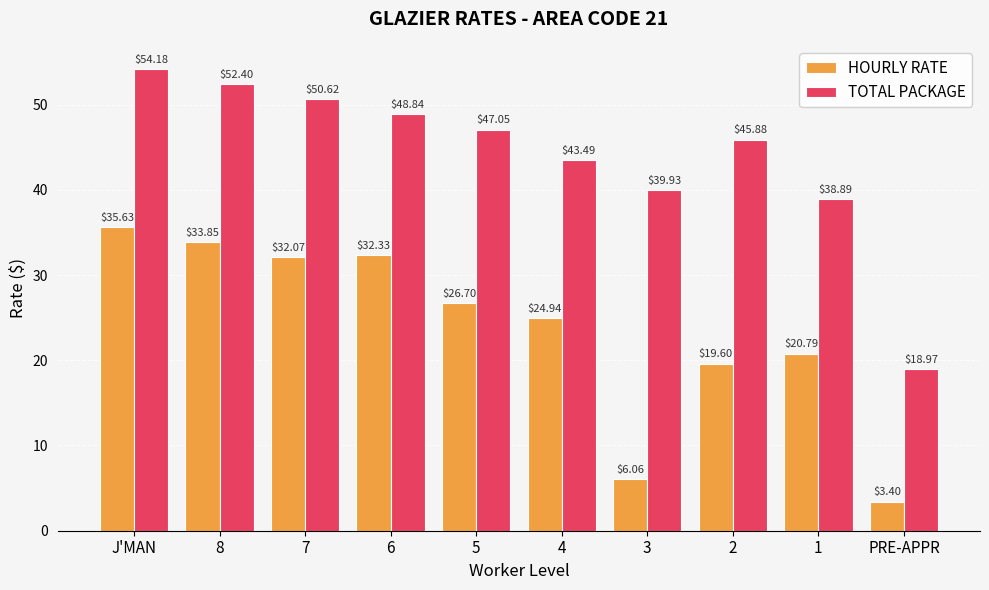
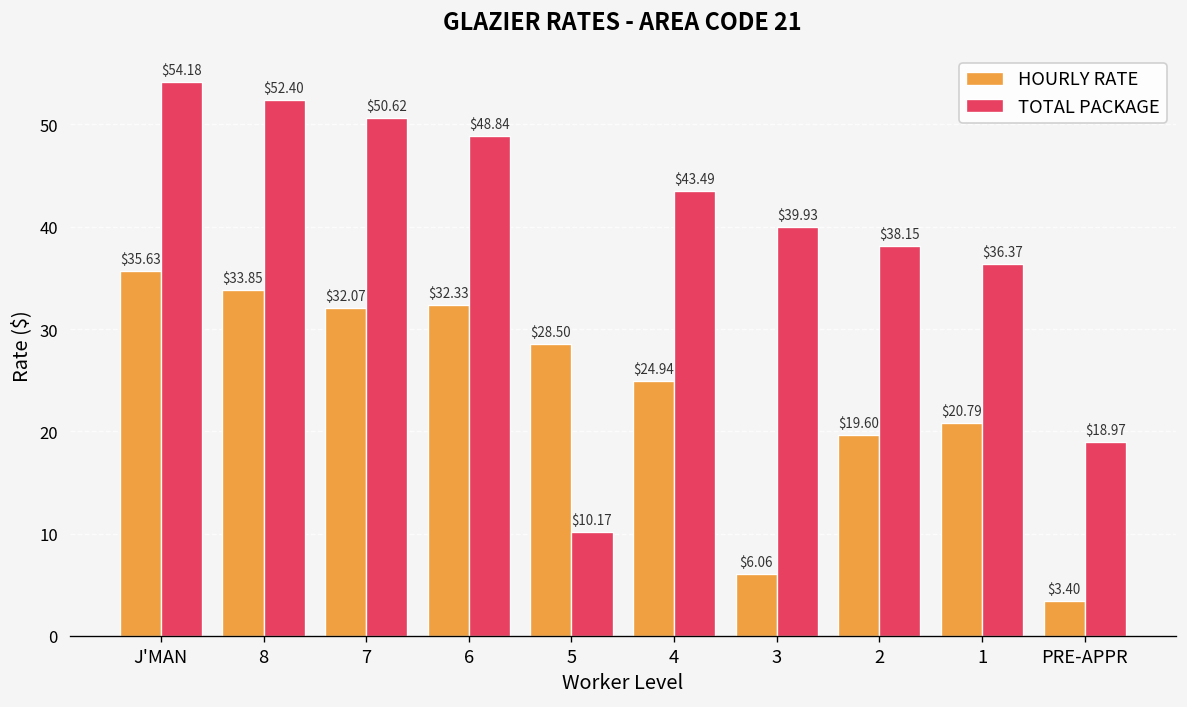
HOURLY RATE, 5: $26.70 -> $28.50
TOTAL PACKAGE, 5: $47.05 -> $10.17
TOTAL PACKAGE, 2: $45.88 -> $38.15
TOTAL PACKAGE, 1: $38.89 -> $36.37
